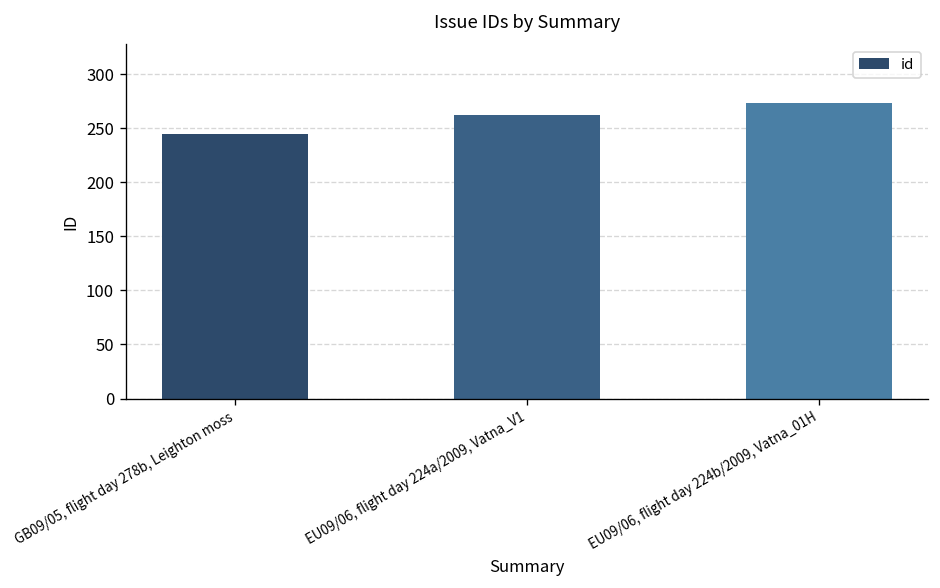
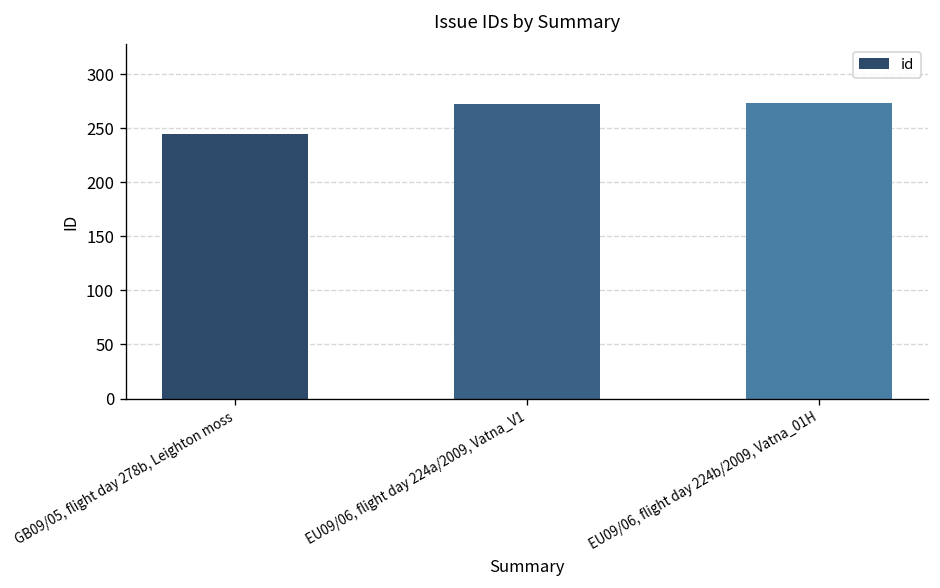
EU09/06, flight day 224a/2009, Vatna_V1: 260 -> 270
